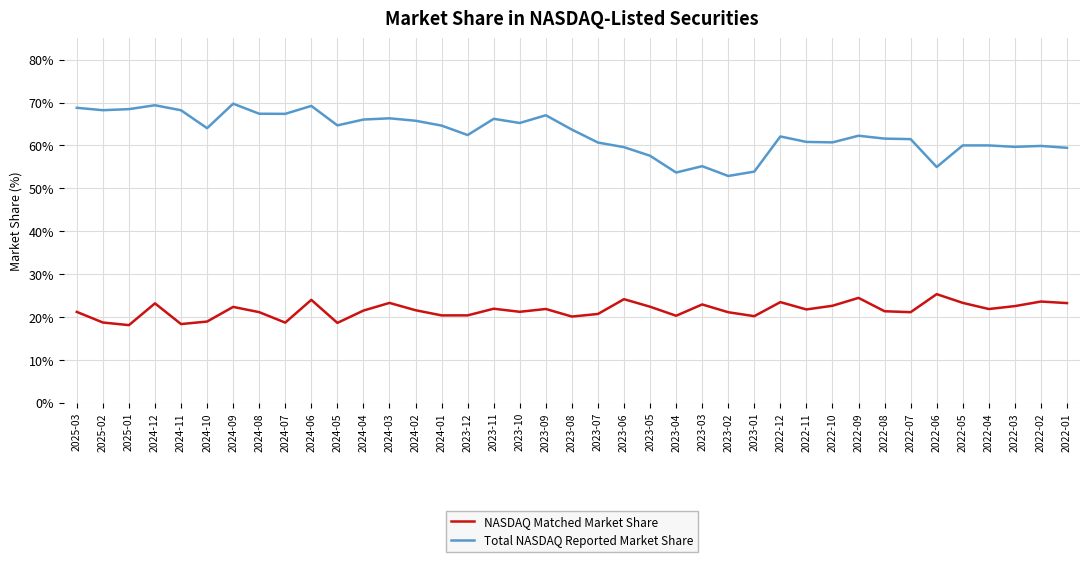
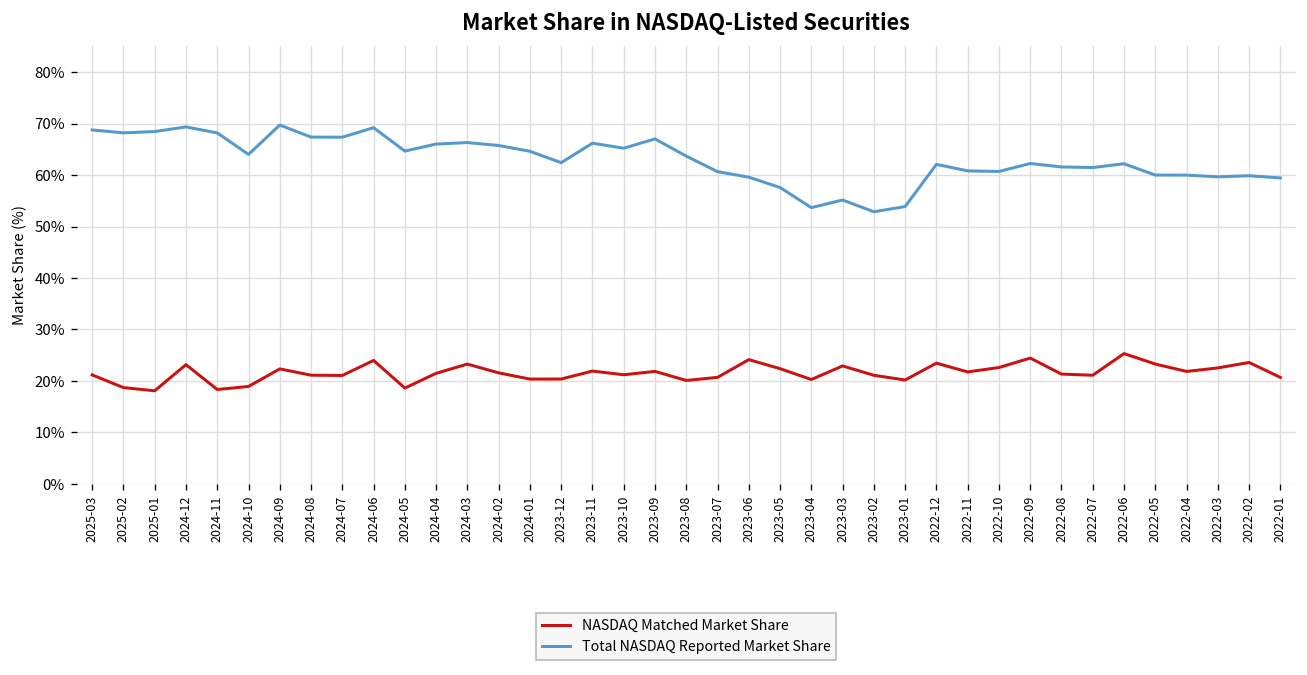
NASDAQ Matched Market Share, 2024-07: 19% -> 21%
Total NASDAQ Reported Market Share, 2022-06: 55% -> 62%
NASDAQ Matched Market Share, 2022-01: 23% -> 21%
